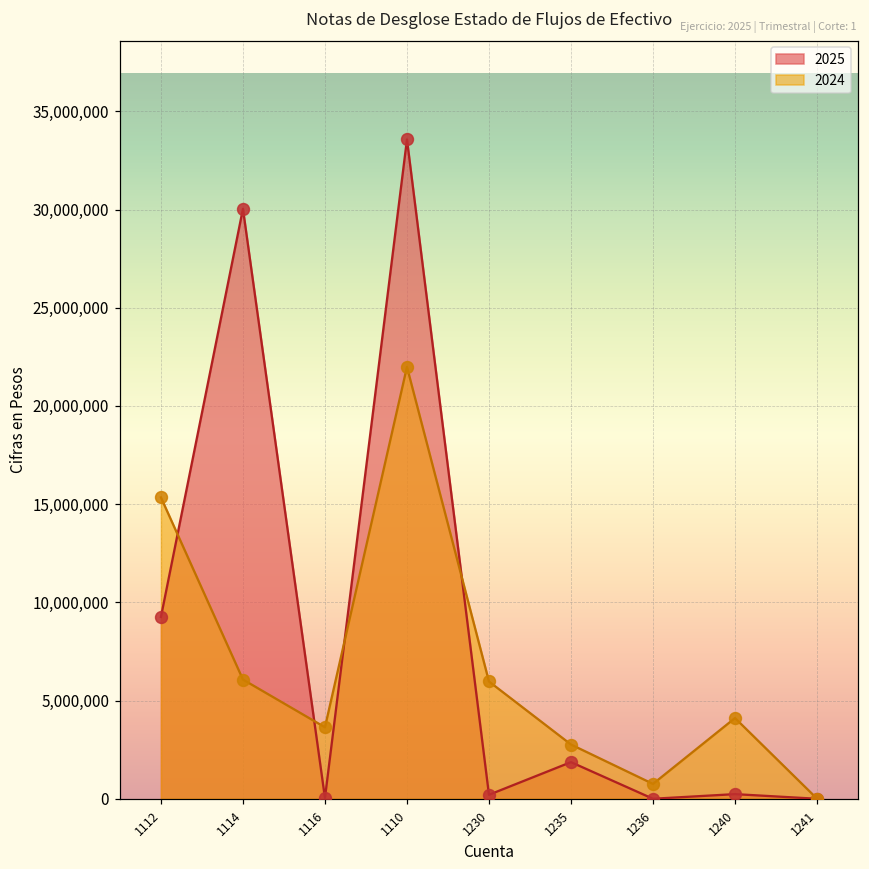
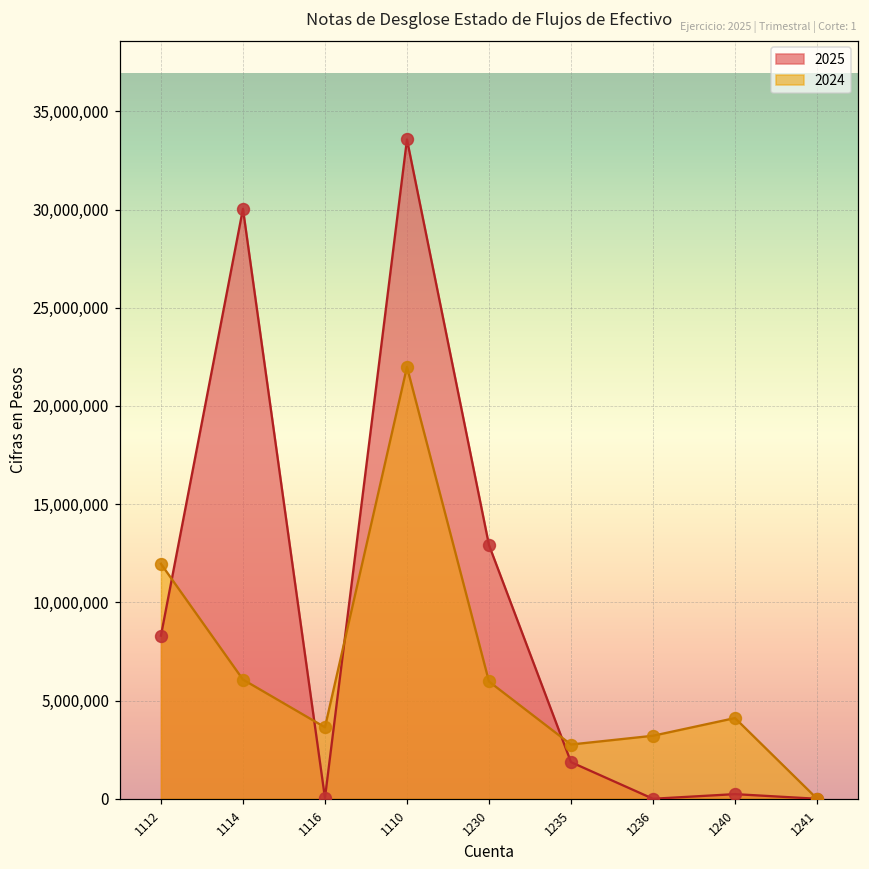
2025, 1112: 9,300,000 -> 8,300,000
2024, 1112: 15,300,000 -> 12,000,000
2025, 1230: 200,000 -> 12,900,000
2024, 1236: 800,000 -> 3,200,000
